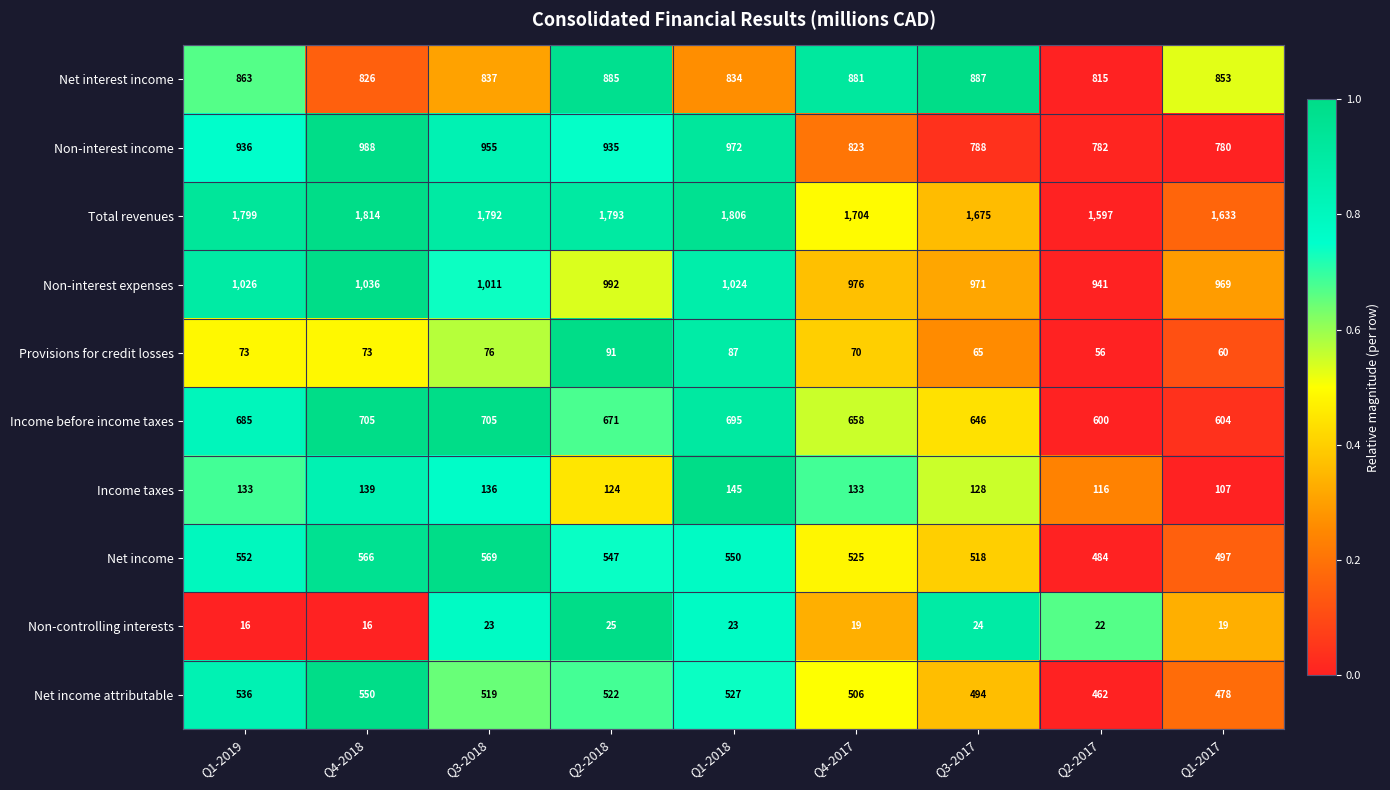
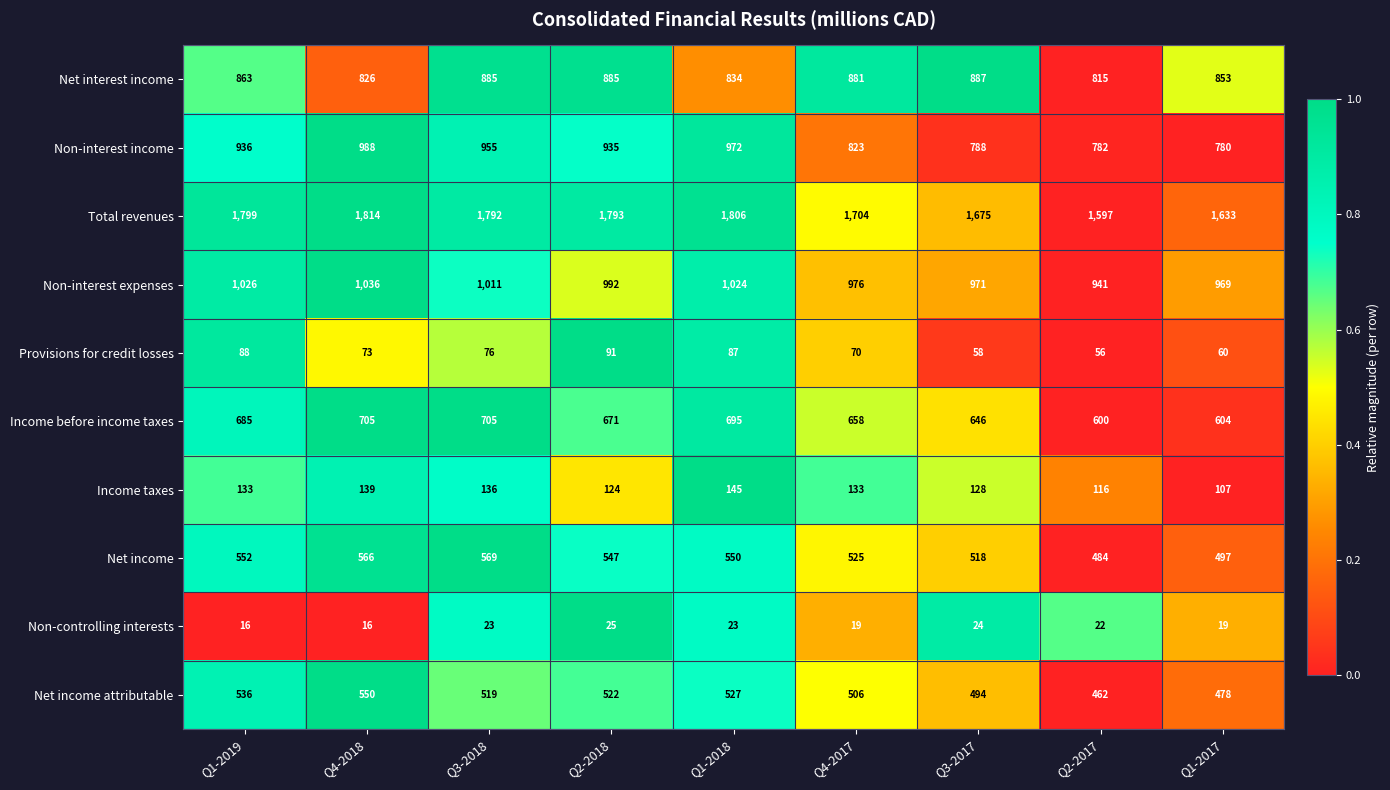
Net interest income, Q3-2018: 837 -> 885
Provisions for credit losses, Q1-2019: 73 -> 88
Provisions for credit losses, Q3-2017: 65 -> 58
